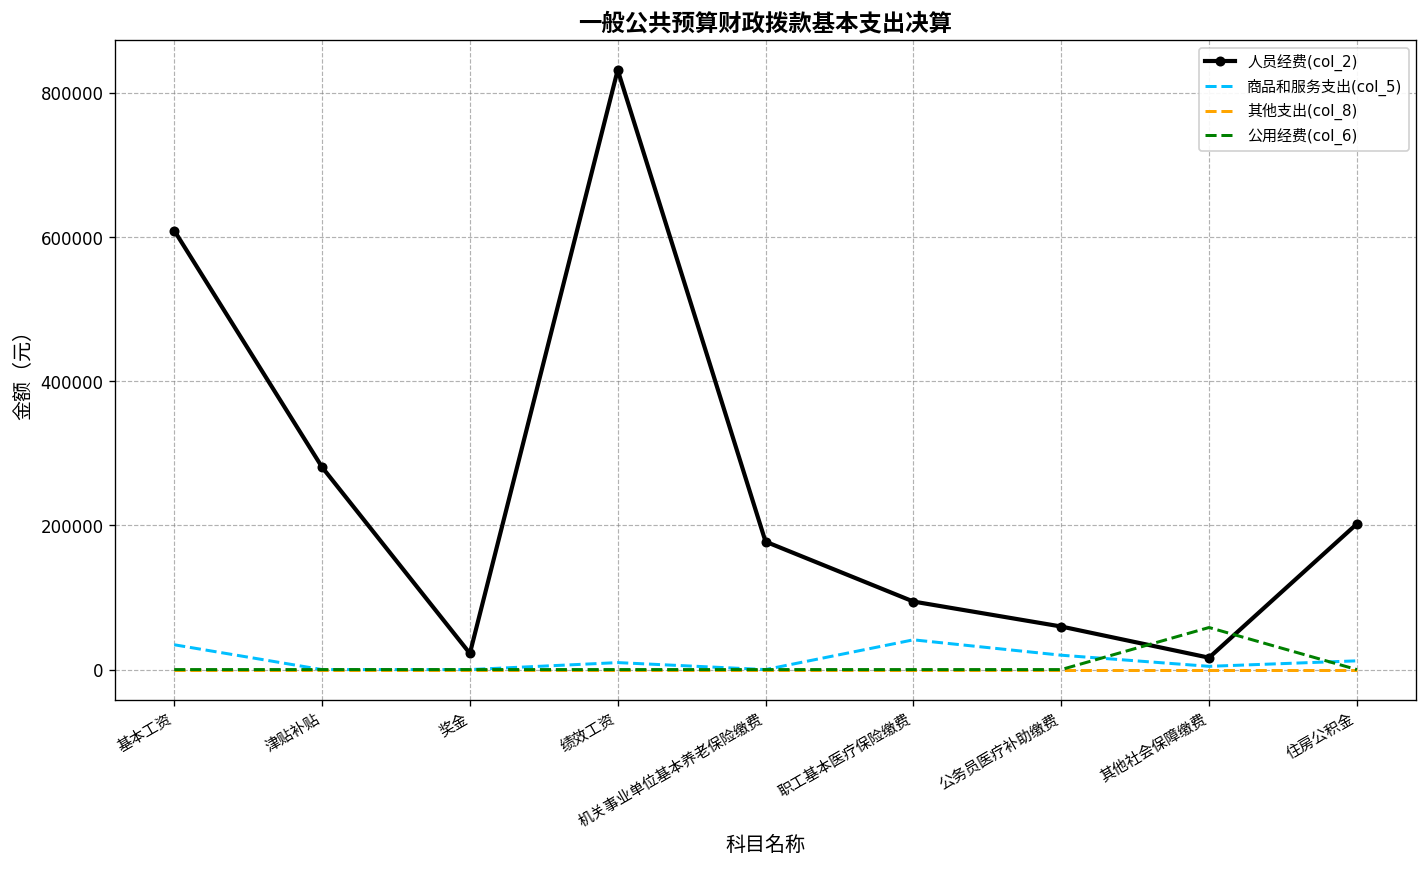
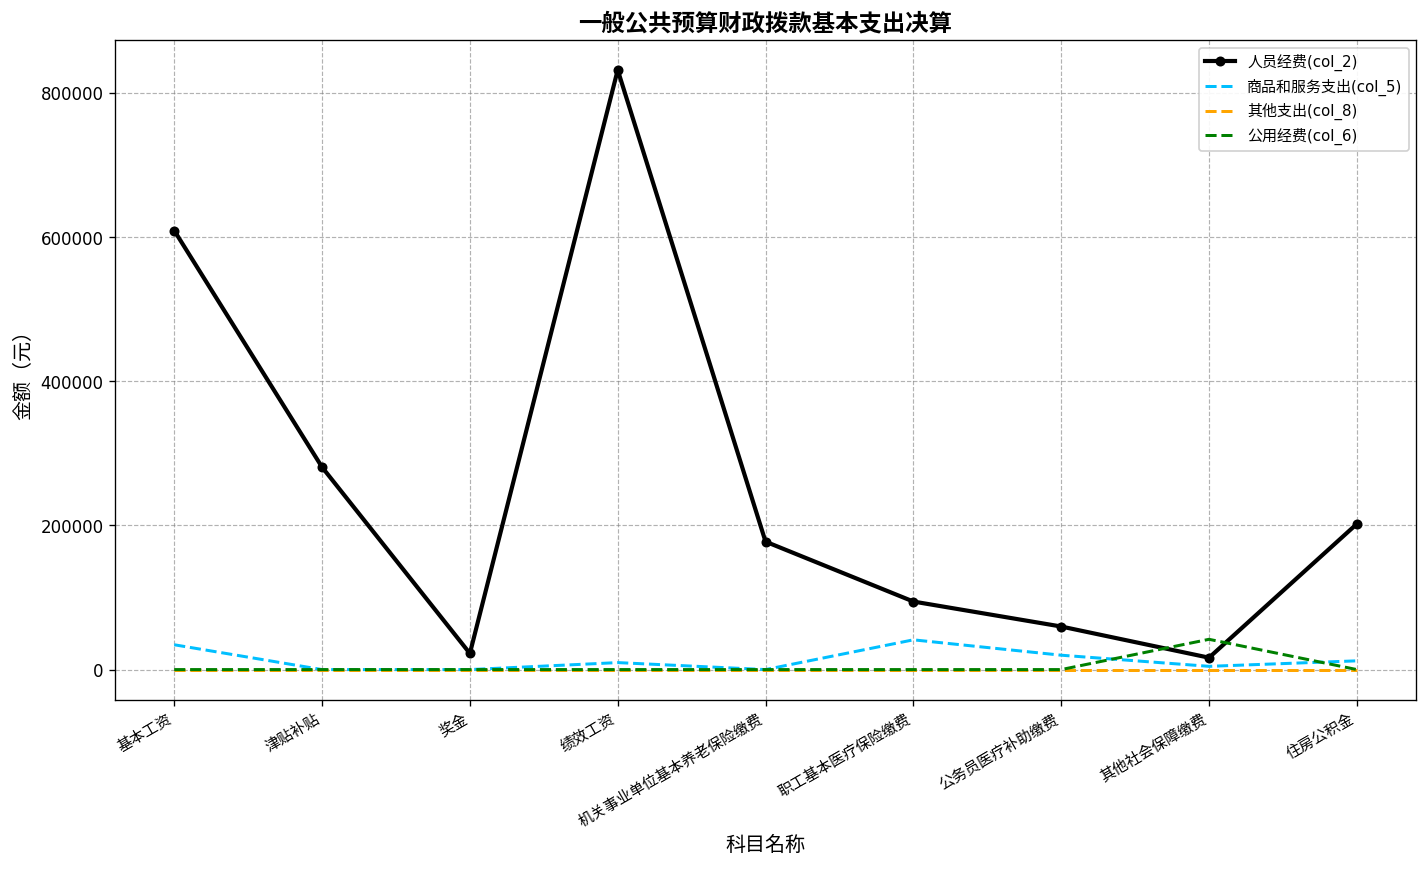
公用经费(col_6), 其他社会保障缴费: 60000 -> 40000
